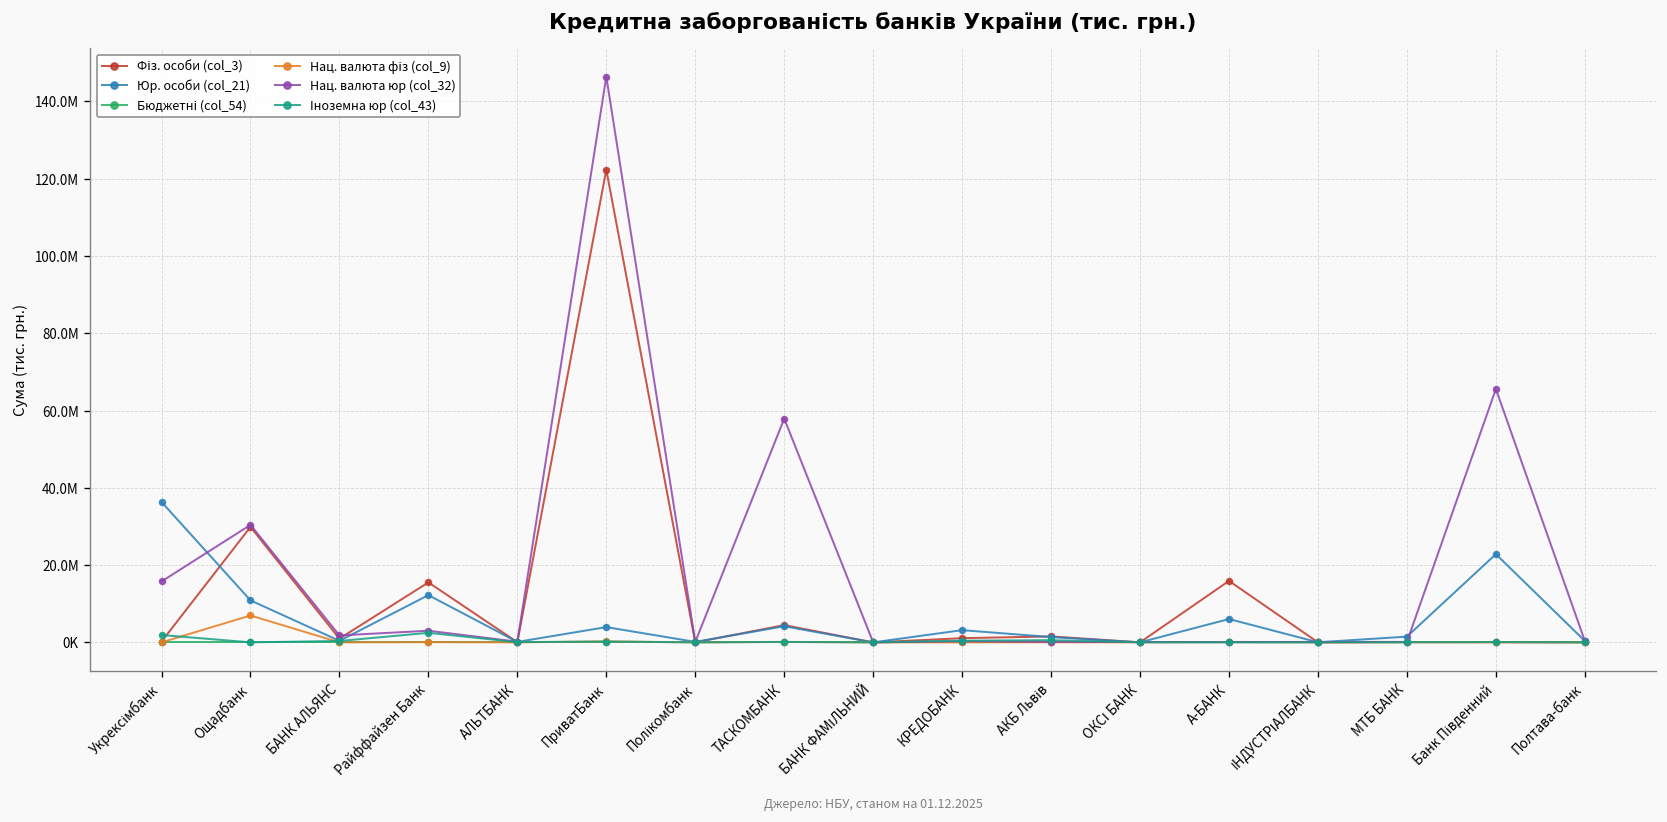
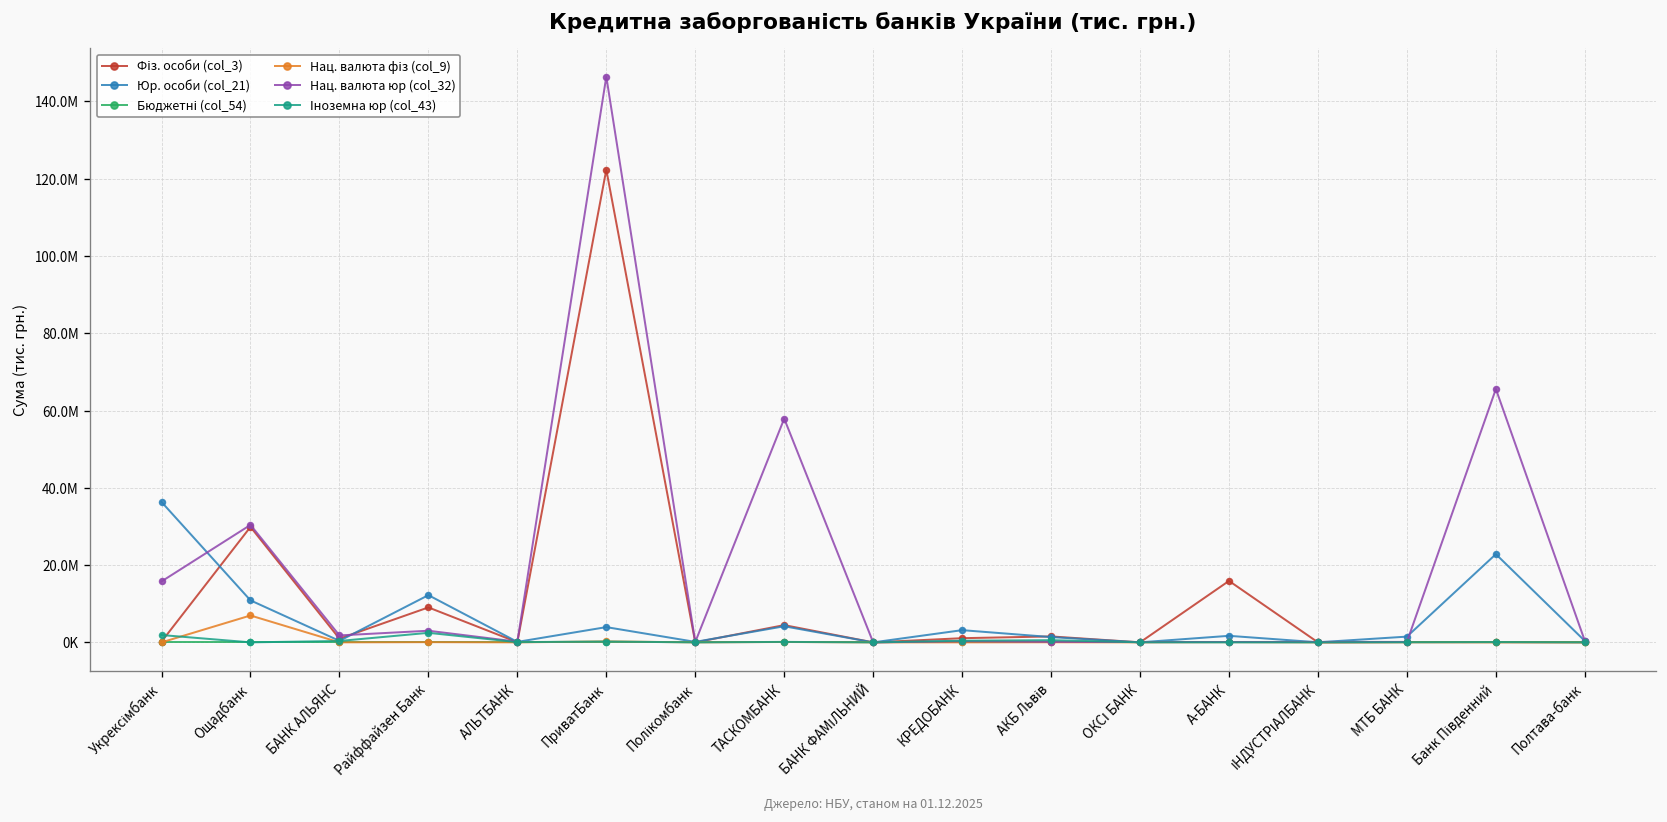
Фіз. особи (col_3), Райффайзен Банк: 16000000 -> 9000000
Юр. особи (col_21), А-БАНК: 6000000 -> 2000000
